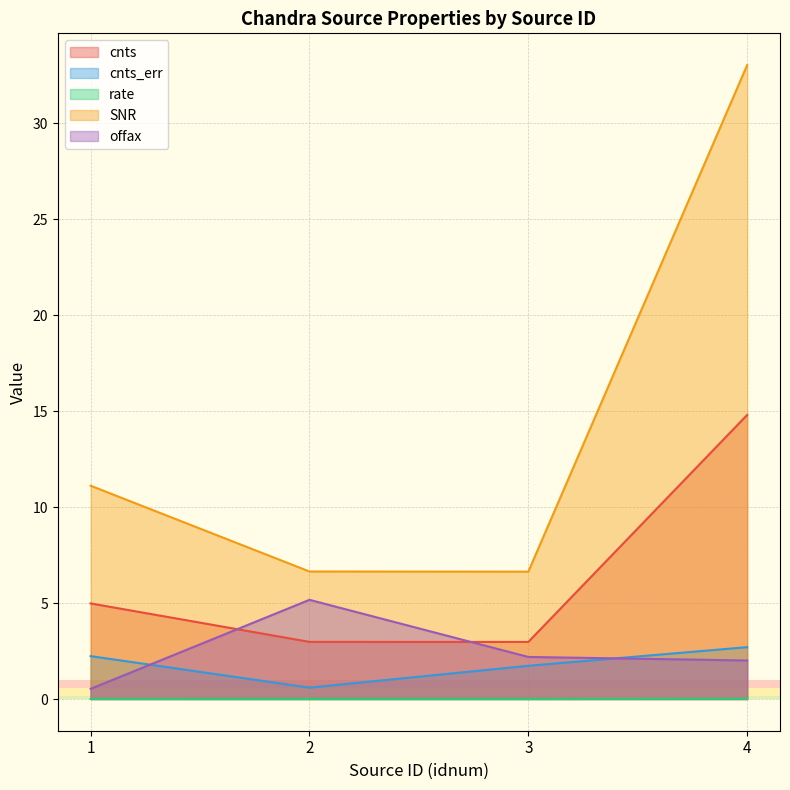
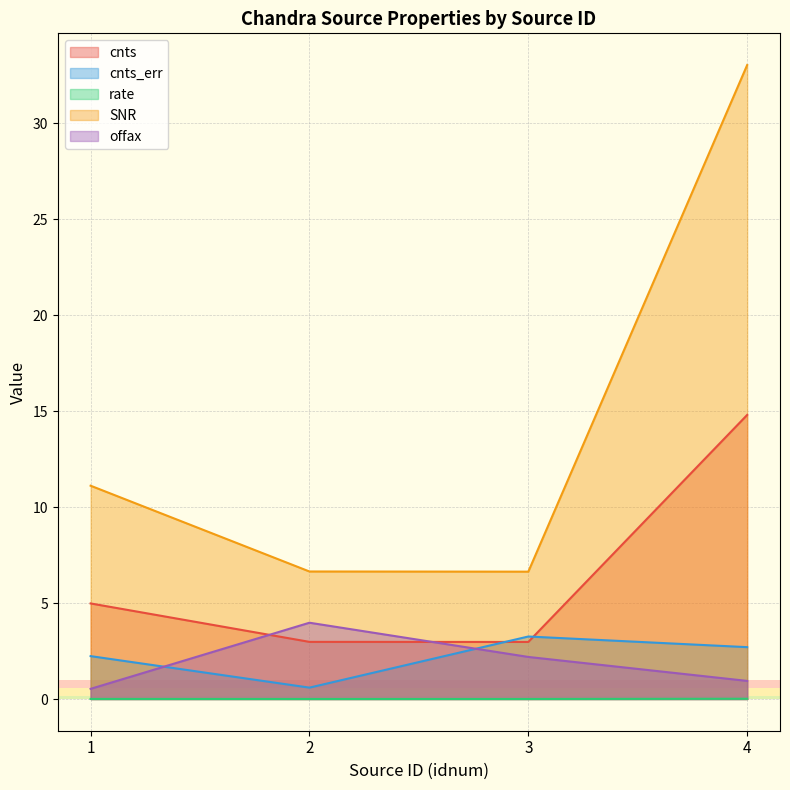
offax, 2: 5.2 -> 4.0
cnts_err, 3: 1.7 -> 3.3
offax, 4: 2.0 -> 0.9
